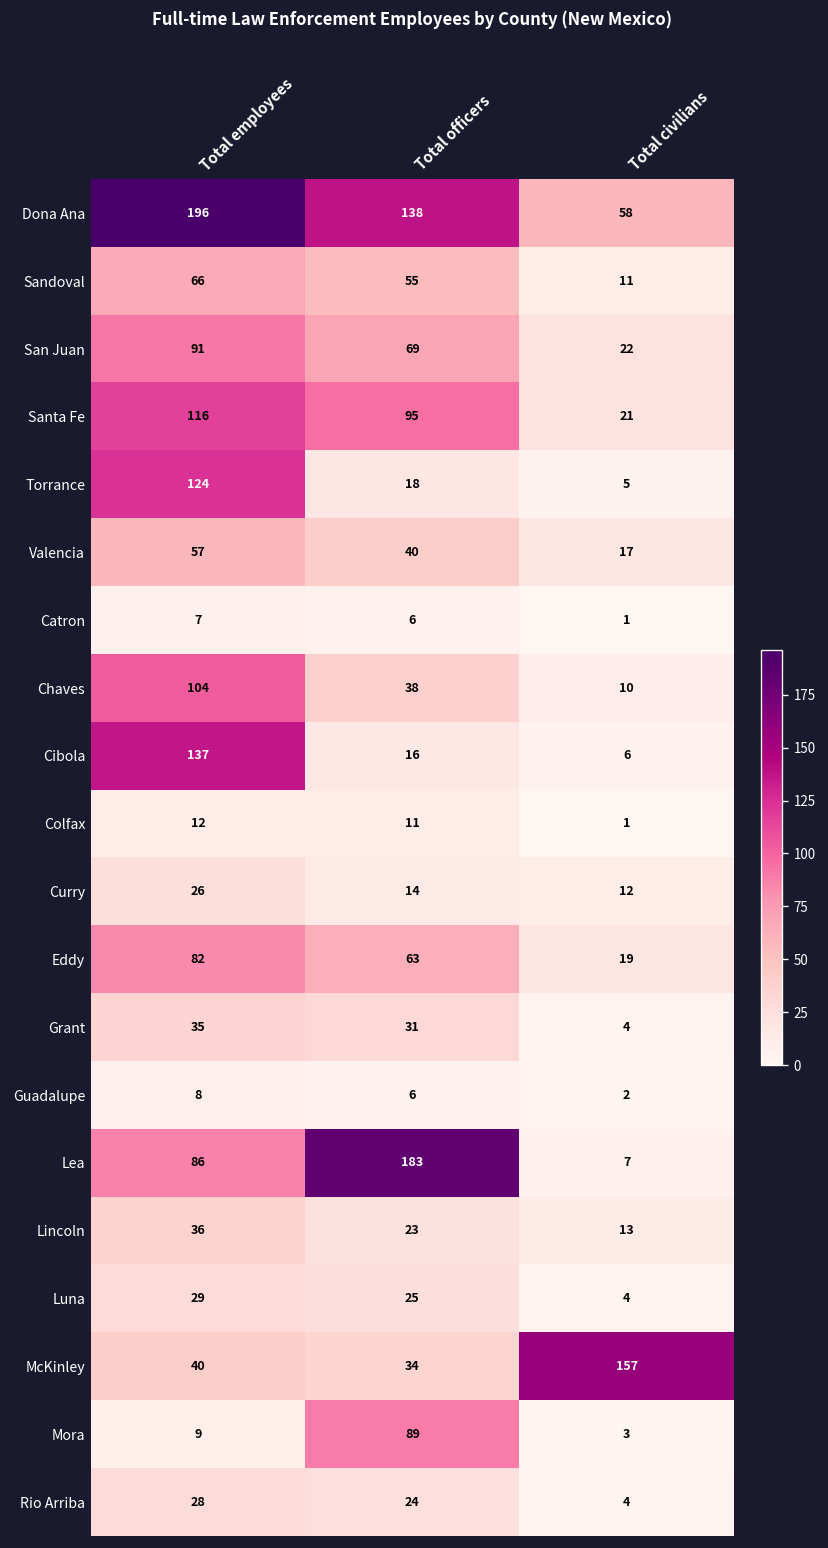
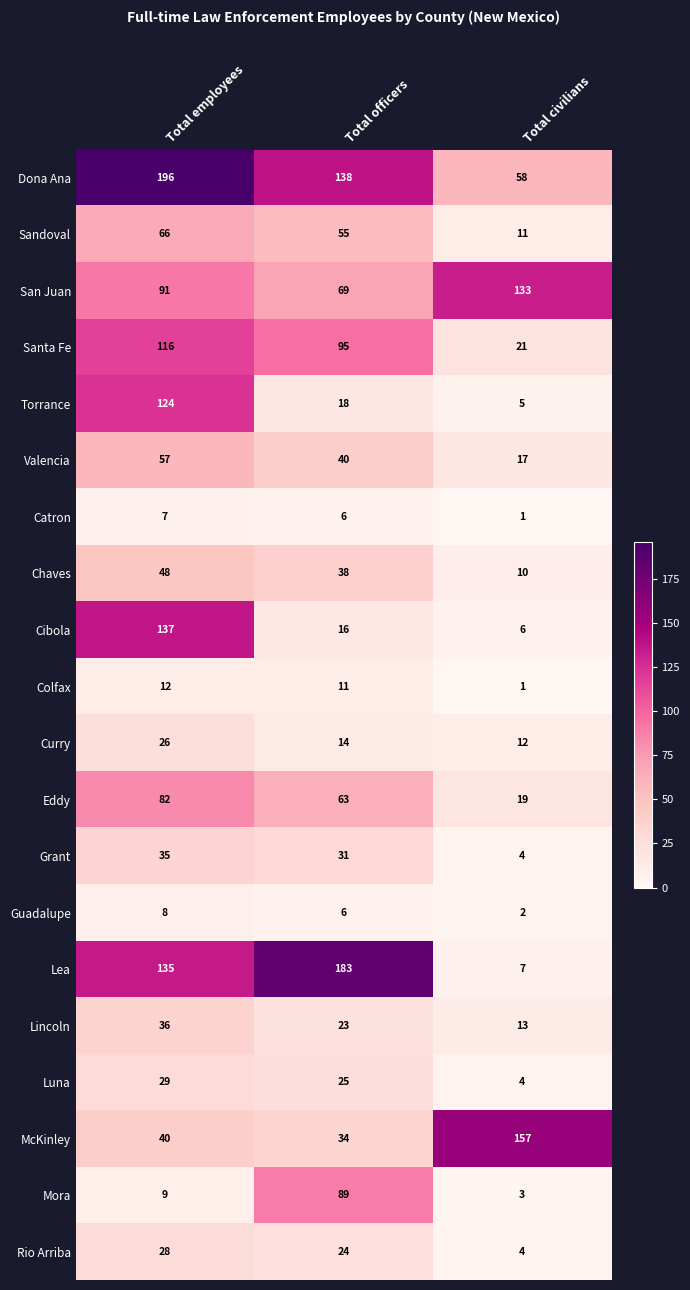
San Juan, Total civilians: 22 -> 133
Chaves, Total employees: 104 -> 48
Lea, Total employees: 86 -> 135
